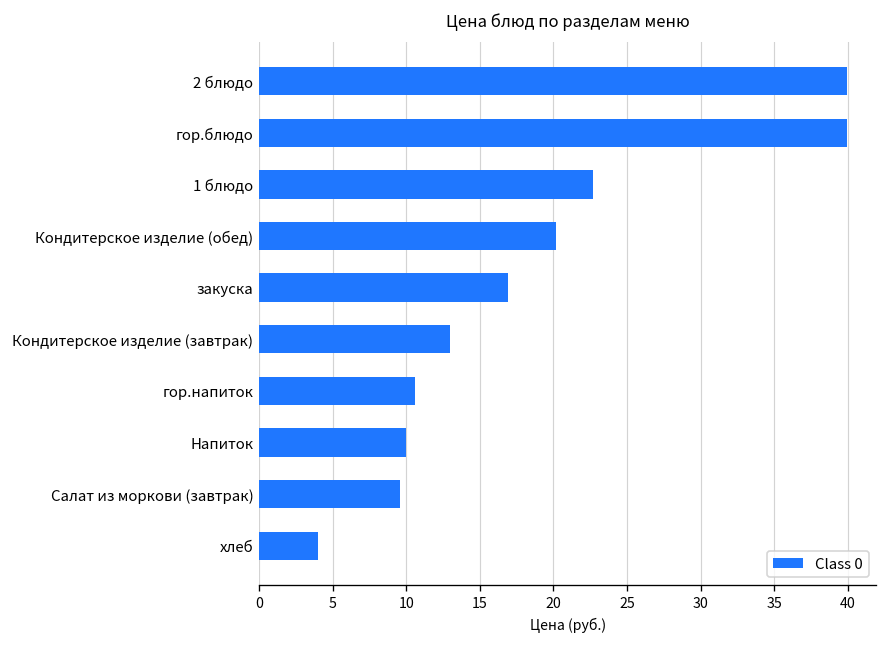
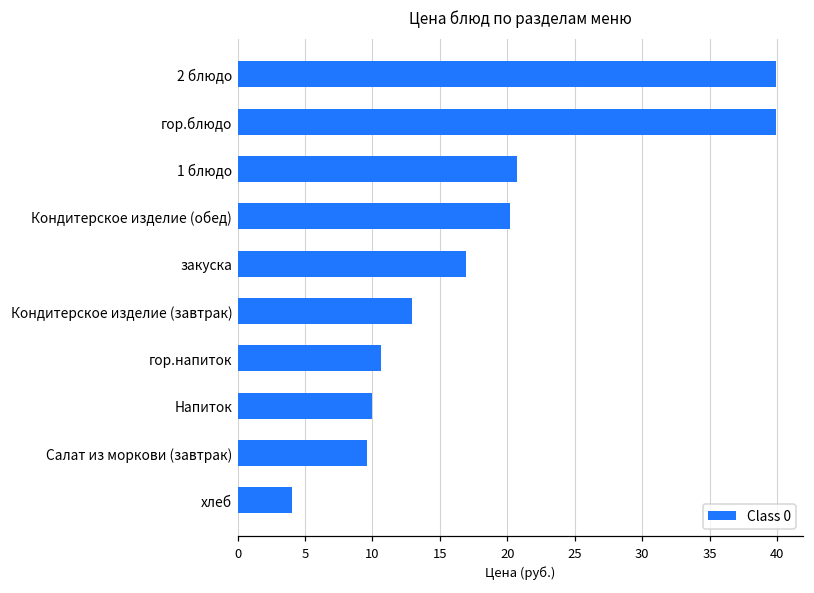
1 блюдо: 22.7 -> 20.7
